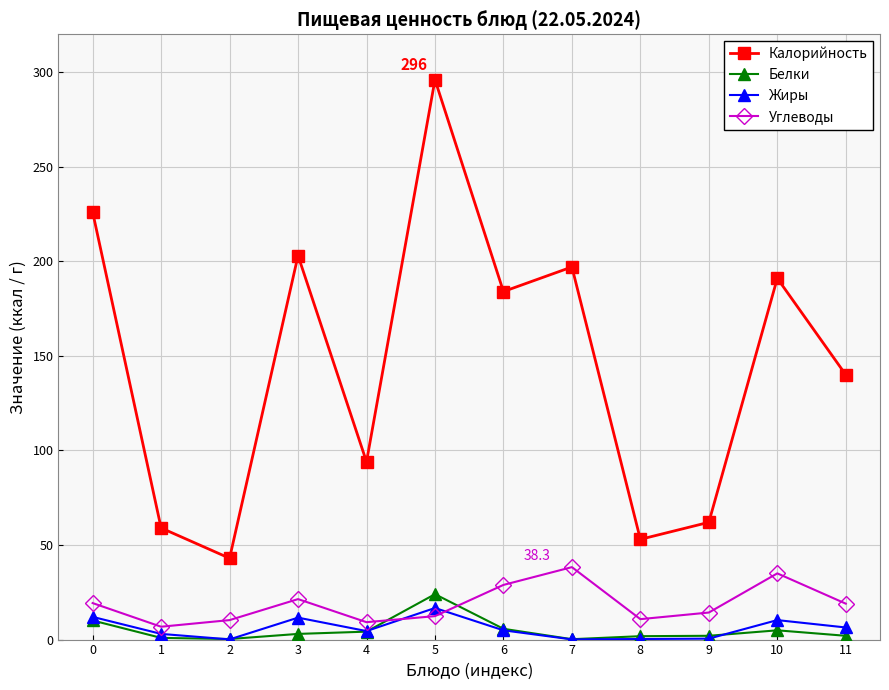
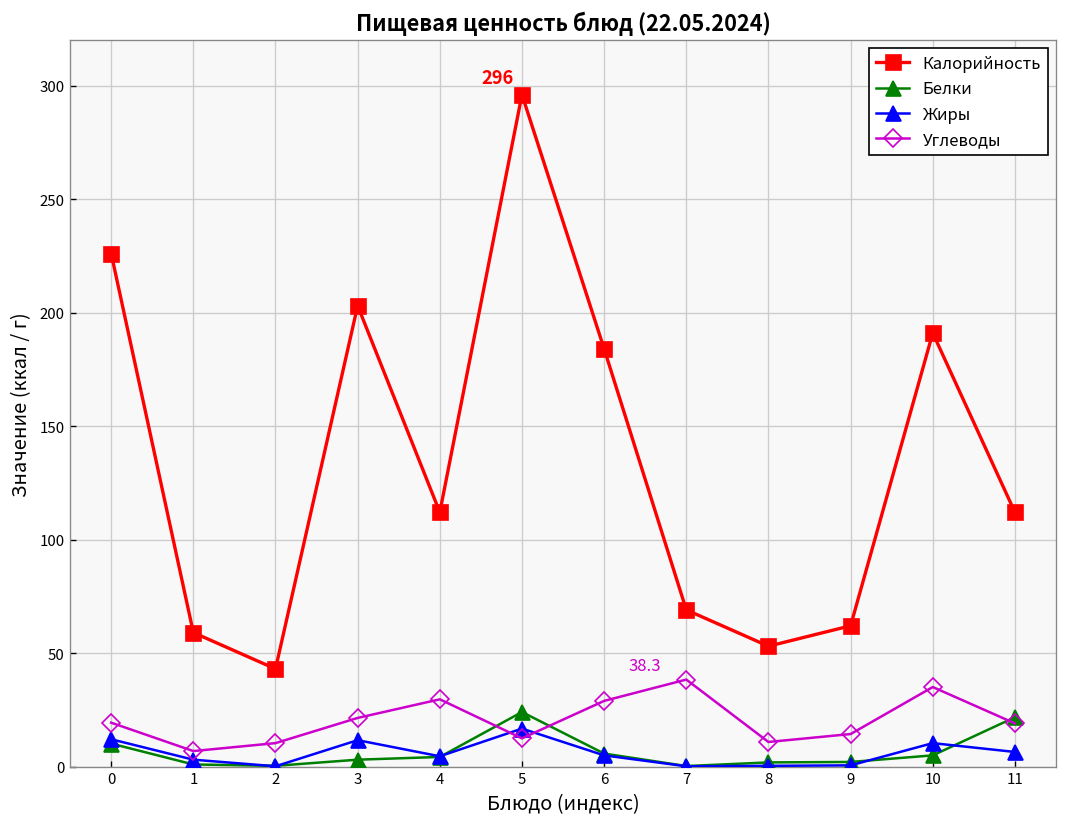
Калорийность, 4: 94 -> 112
Углеводы, 4: 9 -> 30
Калорийность, 7: 197 -> 69
Калорийность, 11: 140 -> 112
Белки, 11: 2 -> 22
